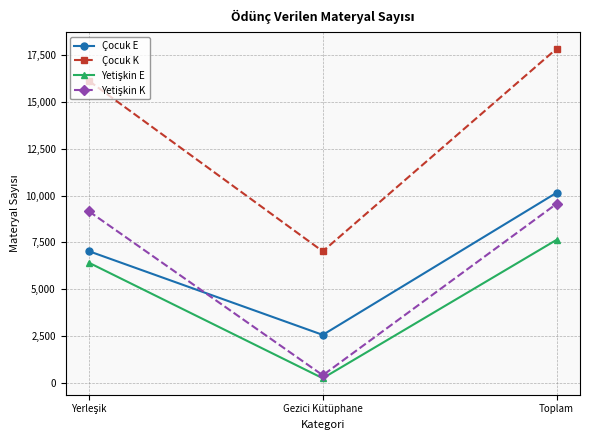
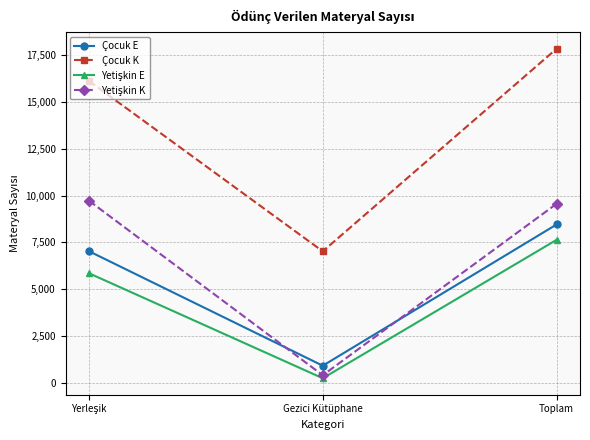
Yetişkin E, Yerleşik: 6,400 -> 5,900
Yetişkin K, Yerleşik: 9,200 -> 9,700
Çocuk E, Gezici Kütüphane: 2,600 -> 900
Çocuk E, Toplam: 10,200 -> 8,500
